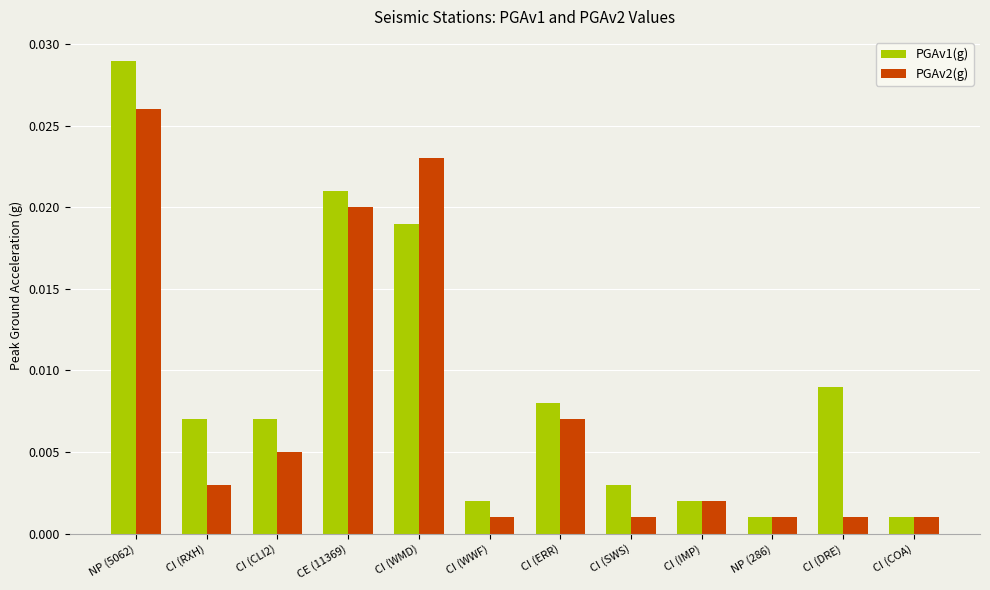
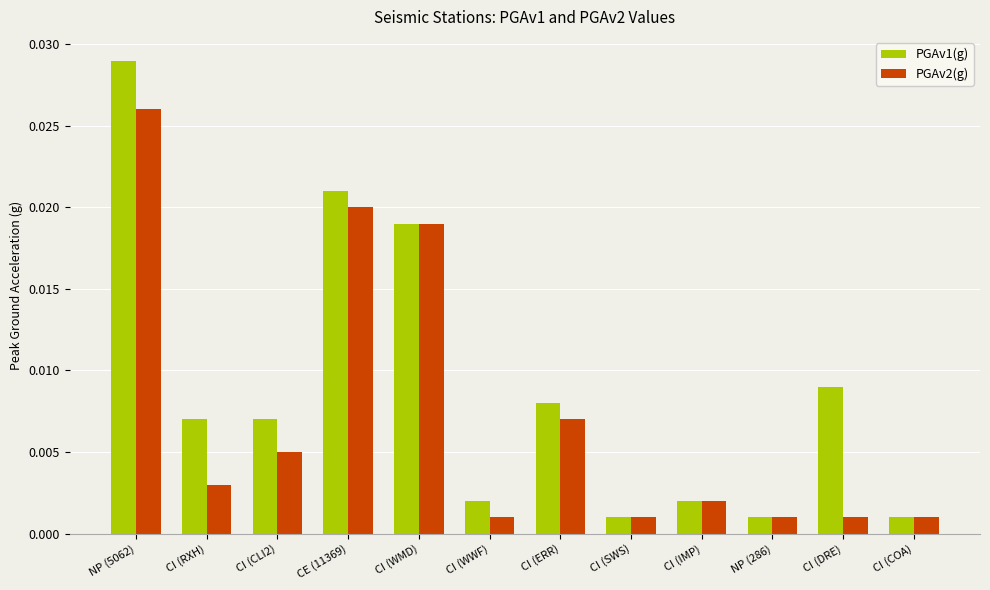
PGAv2(g), CI (WMD): 0.023 -> 0.019
PGAv1(g), CI (SWS): 0.003 -> 0.001
